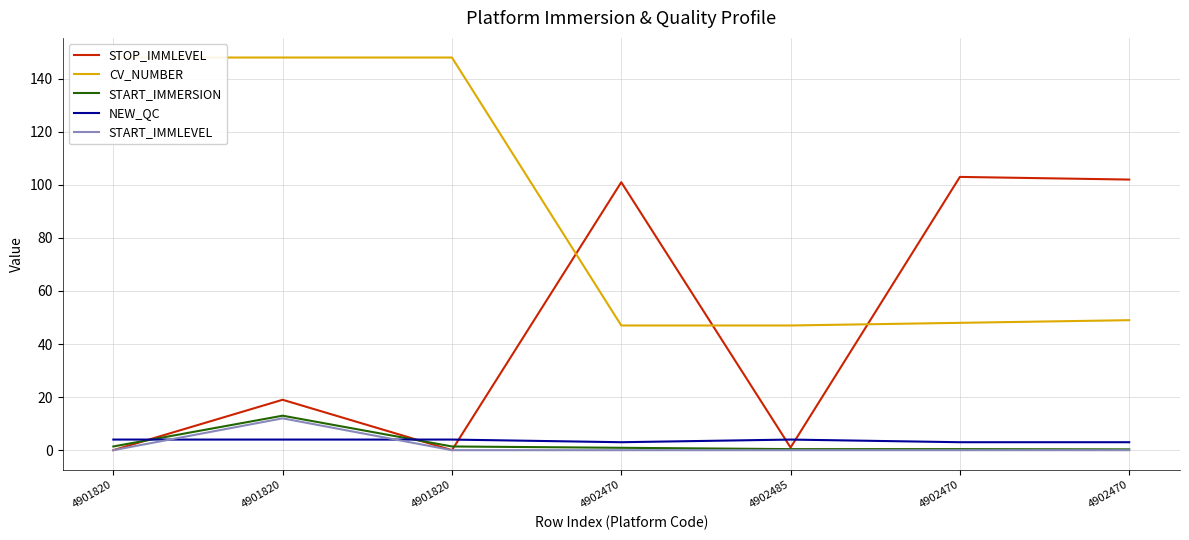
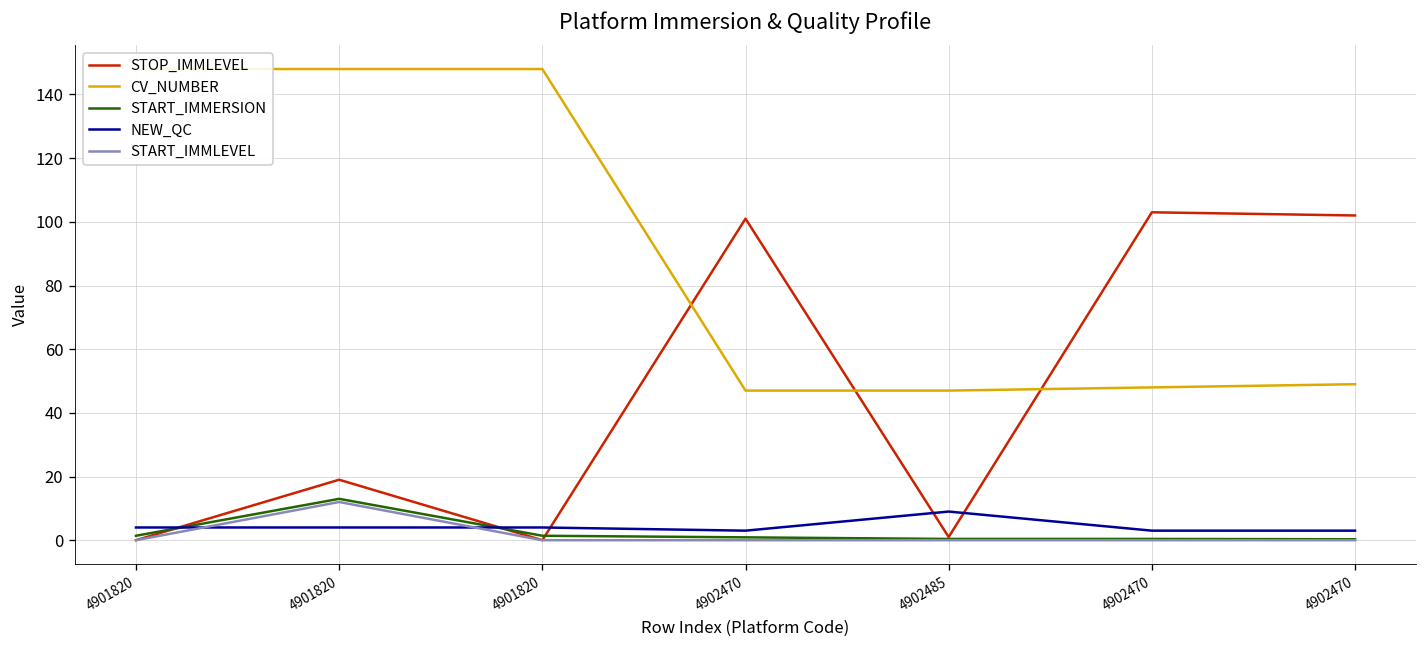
NEW_QC, 4902485: 4 -> 9
